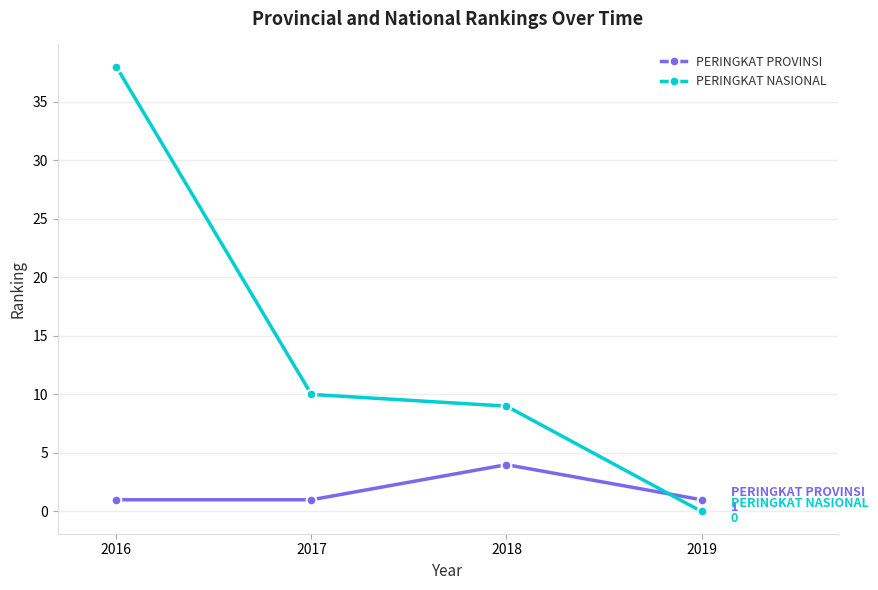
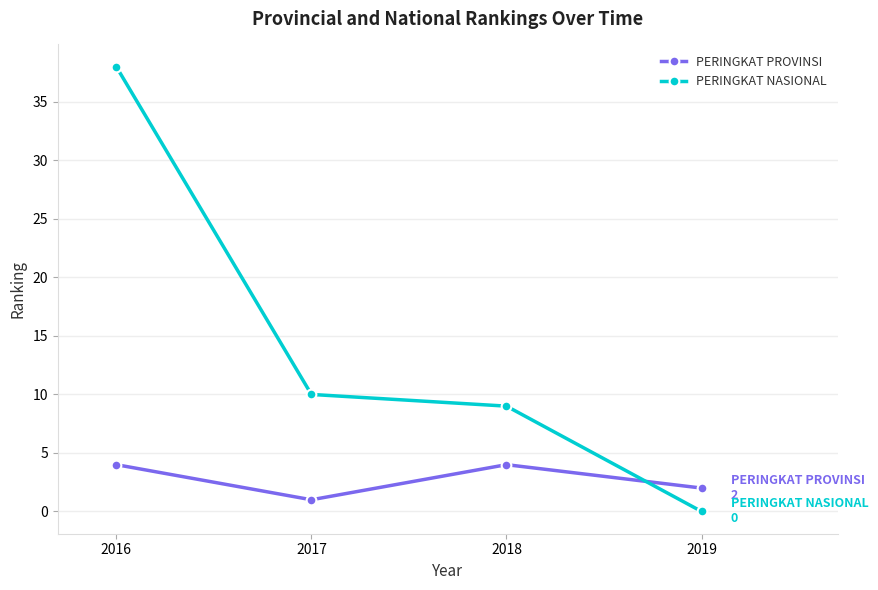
PERINGKAT PROVINSI, 2016: 1 -> 4
PERINGKAT PROVINSI, 2019: 1 -> 2
